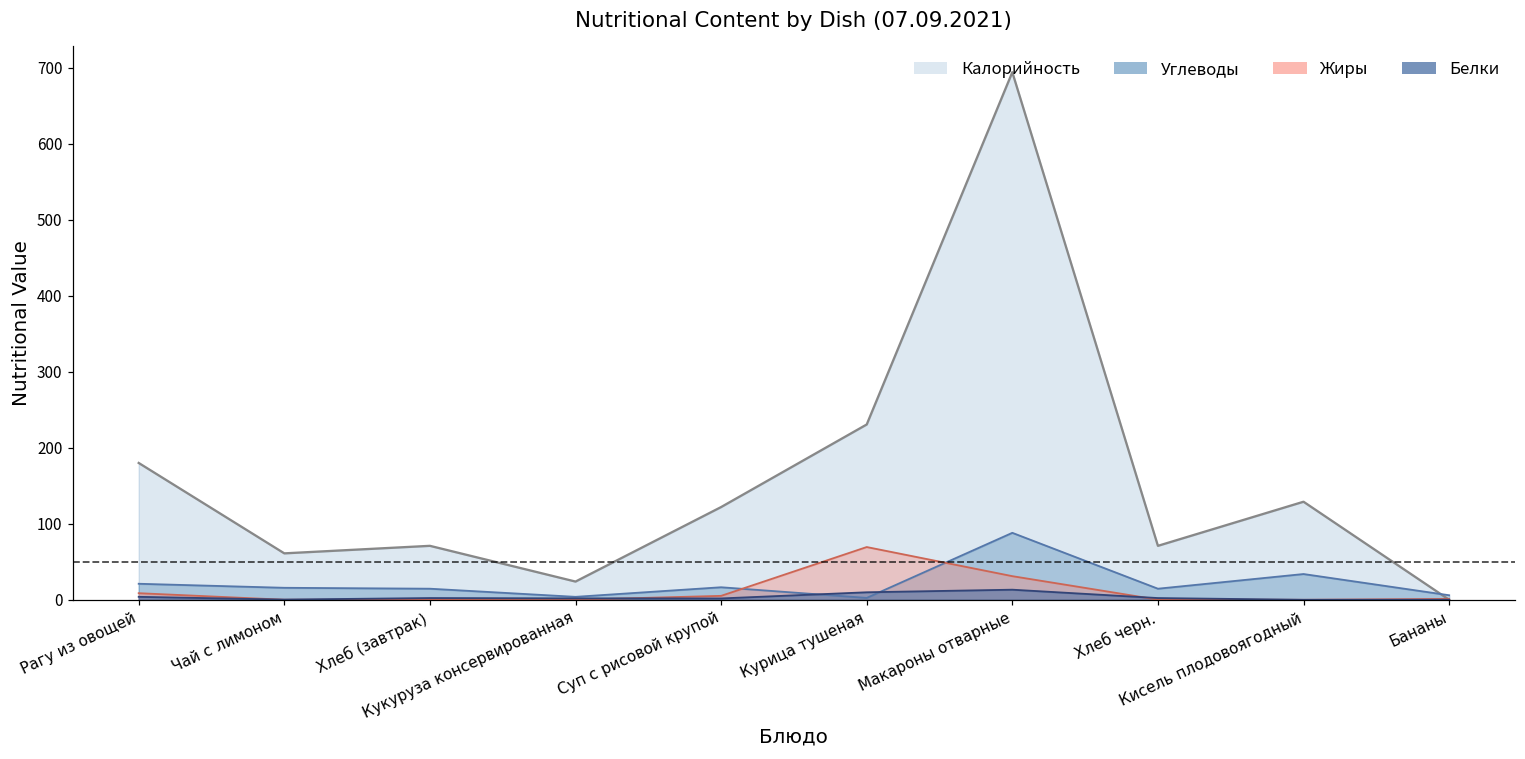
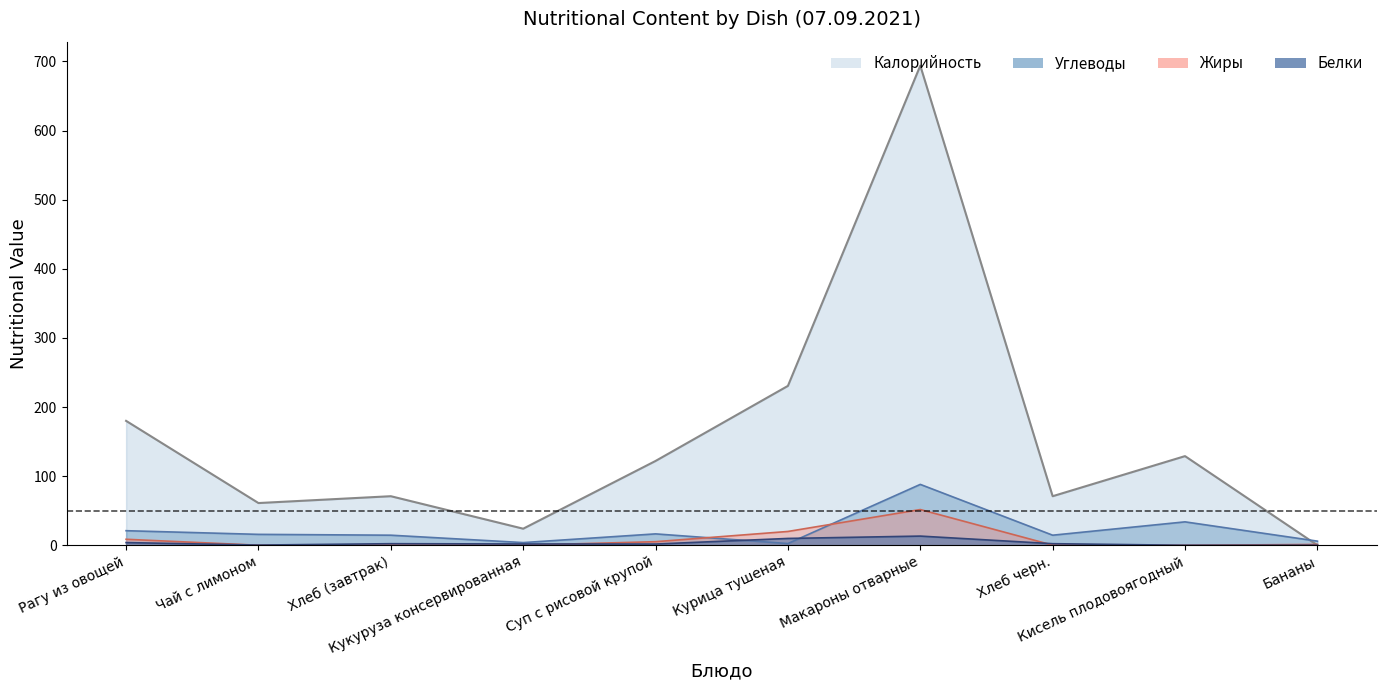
Жиры, Курица тушеная: 70 -> 20
Жиры, Макароны отварные: 30 -> 50
